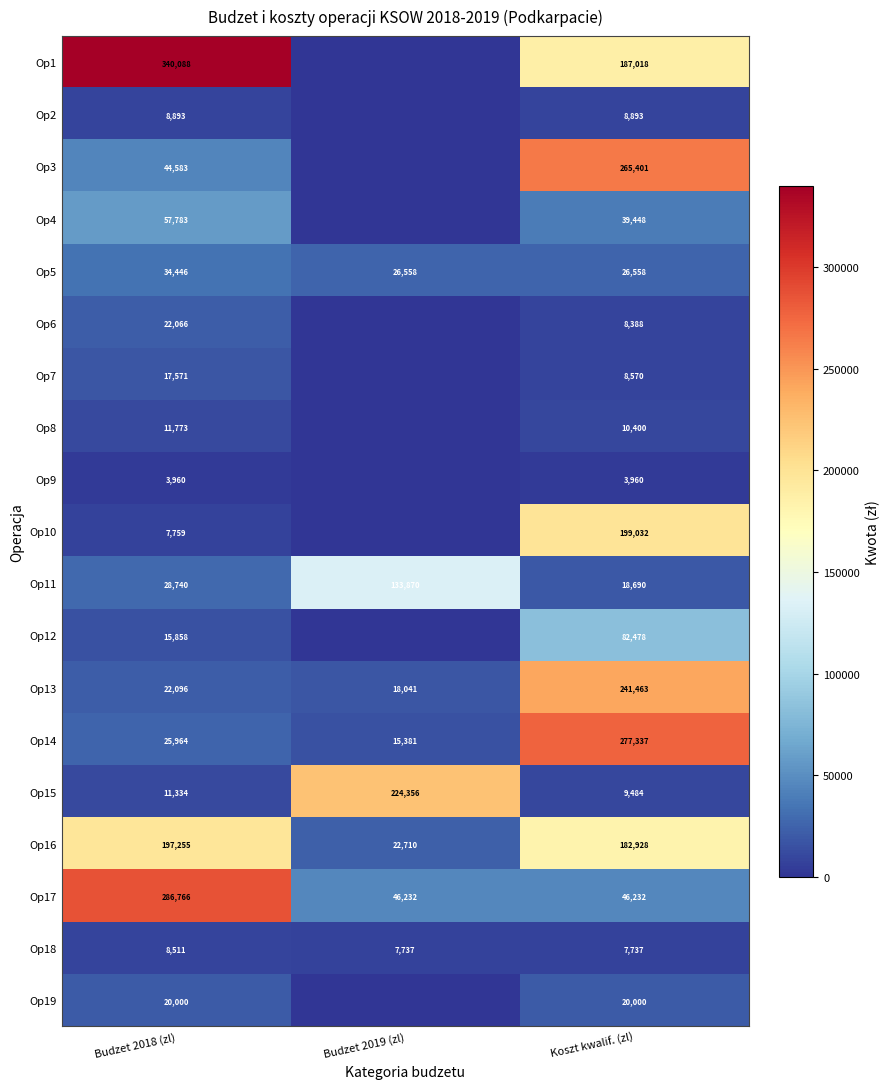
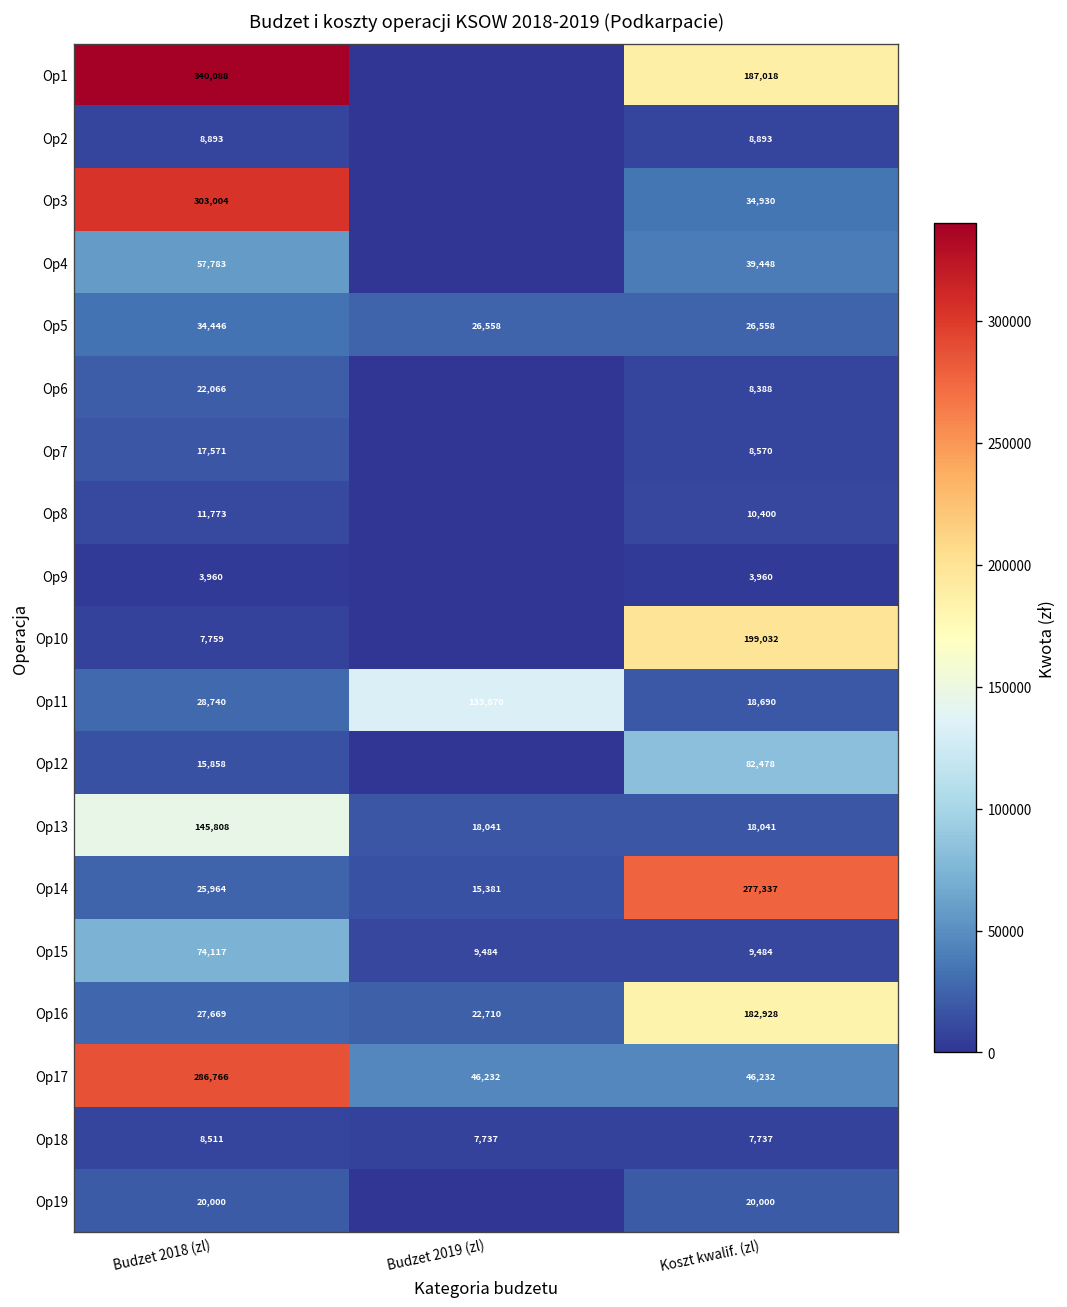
Op3, Budzet 2018 (zl): 44,583 -> 303,004
Op3, Koszt kwalif. (zl): 265,401 -> 34,930
Op13, Budzet 2018 (zl): 22,096 -> 145,808
Op13, Koszt kwalif. (zl): 241,463 -> 18,041
Op15, Budzet 2018 (zl): 11,334 -> 74,117
Op15, Budzet 2019 (zl): 224,356 -> 9,484
Op16, Budzet 2018 (zl): 197,255 -> 27,669
